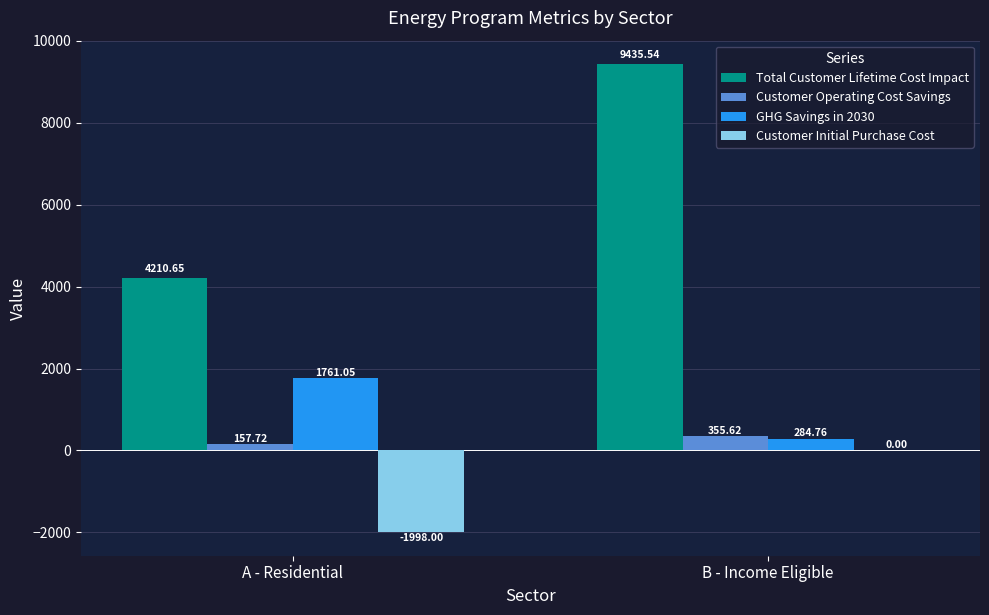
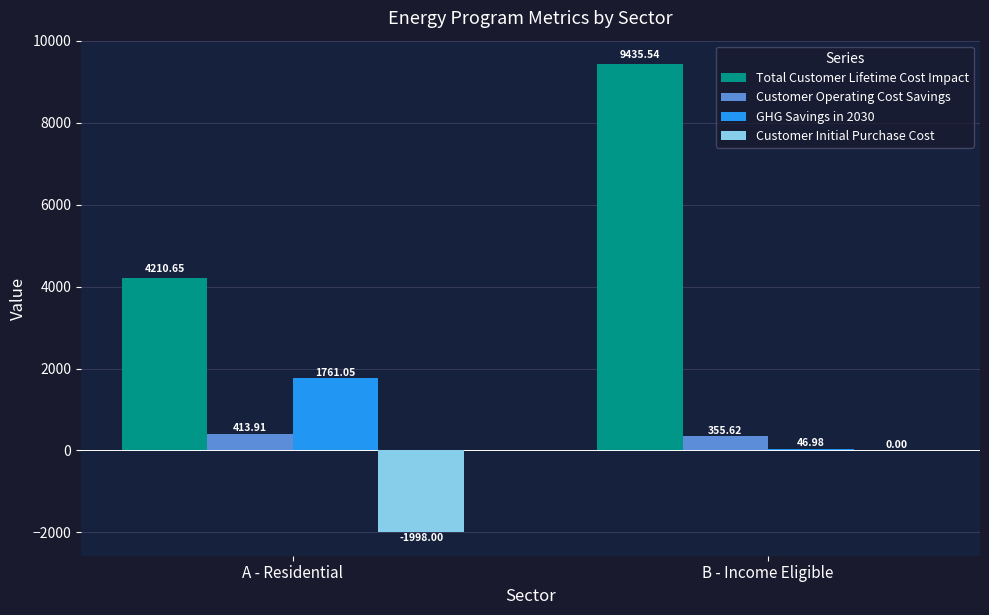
Customer Operating Cost Savings, A - Residential: 157.72 -> 413.91
GHG Savings in 2030, B - Income Eligible: 284.76 -> 46.98
